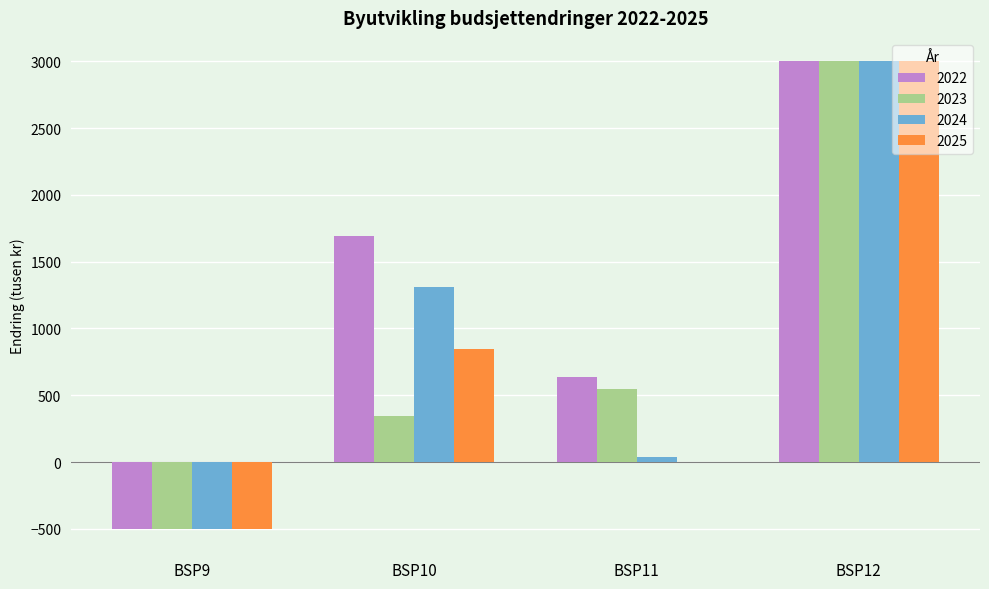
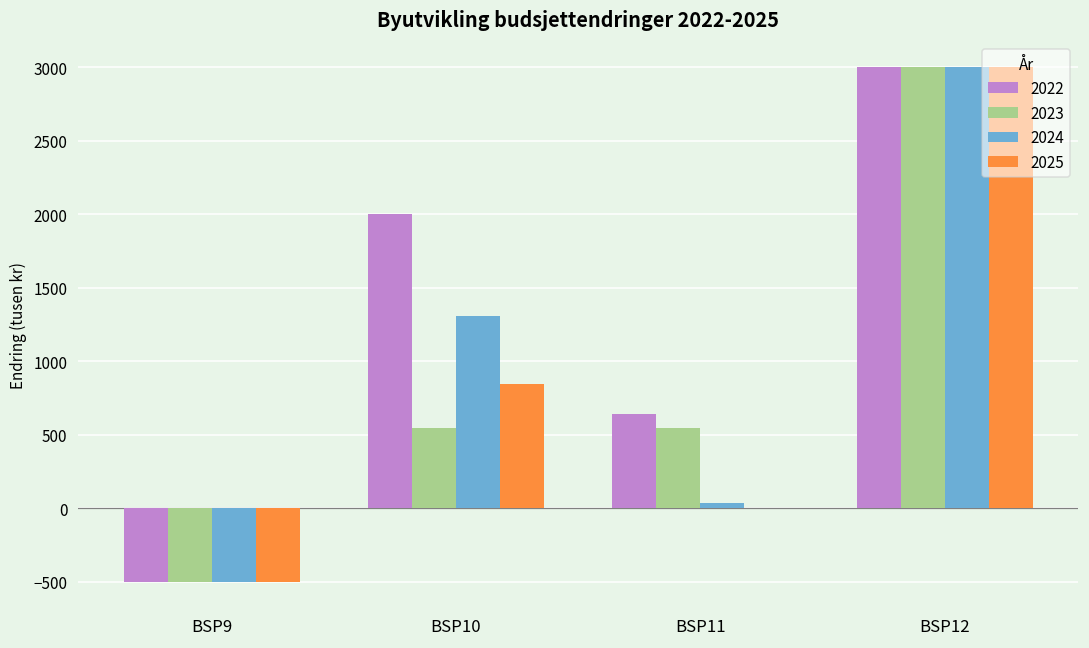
2022, BSP10: 1700 -> 2000
2023, BSP10: 350 -> 550
